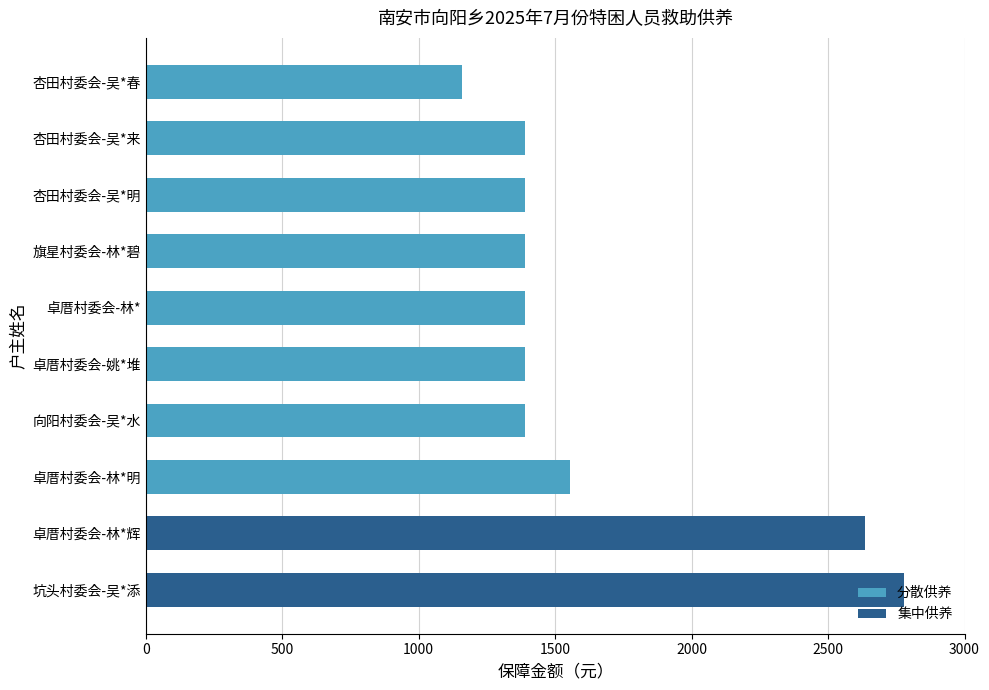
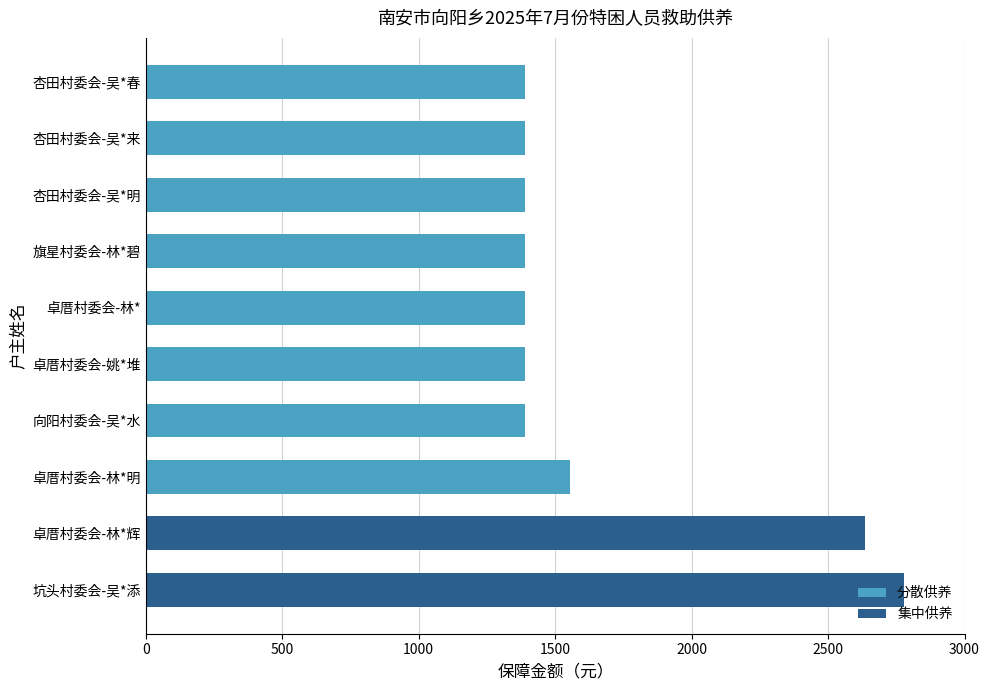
杏田村委会-吴*春: 1160 -> 1390
